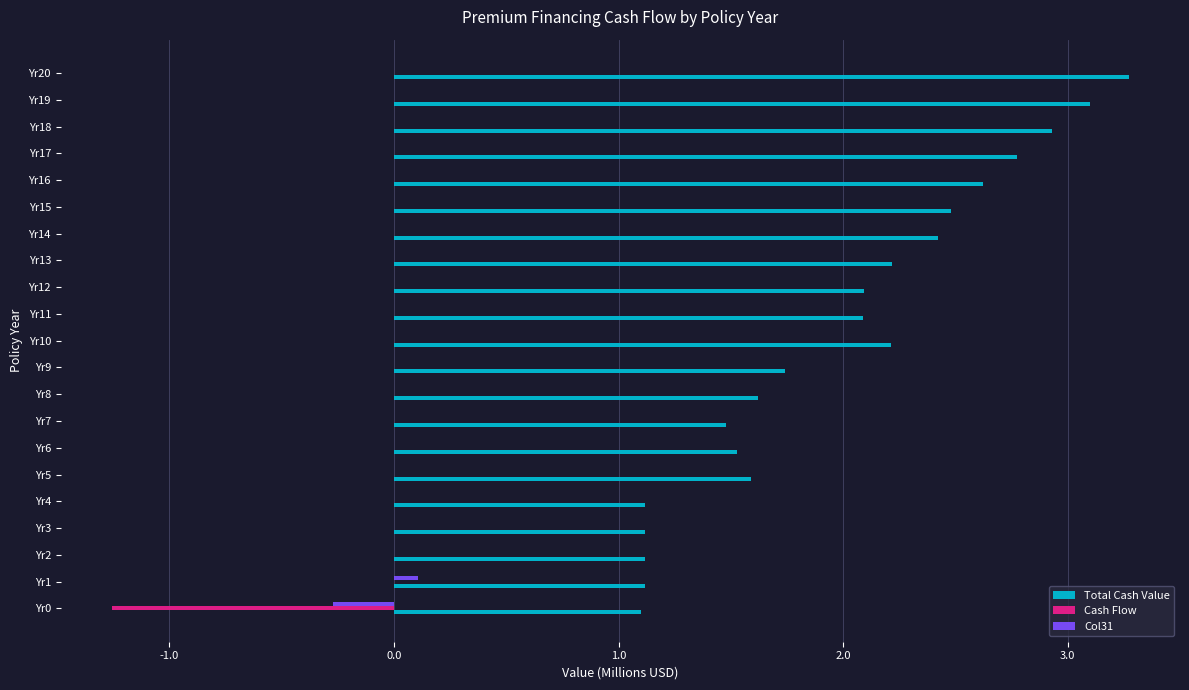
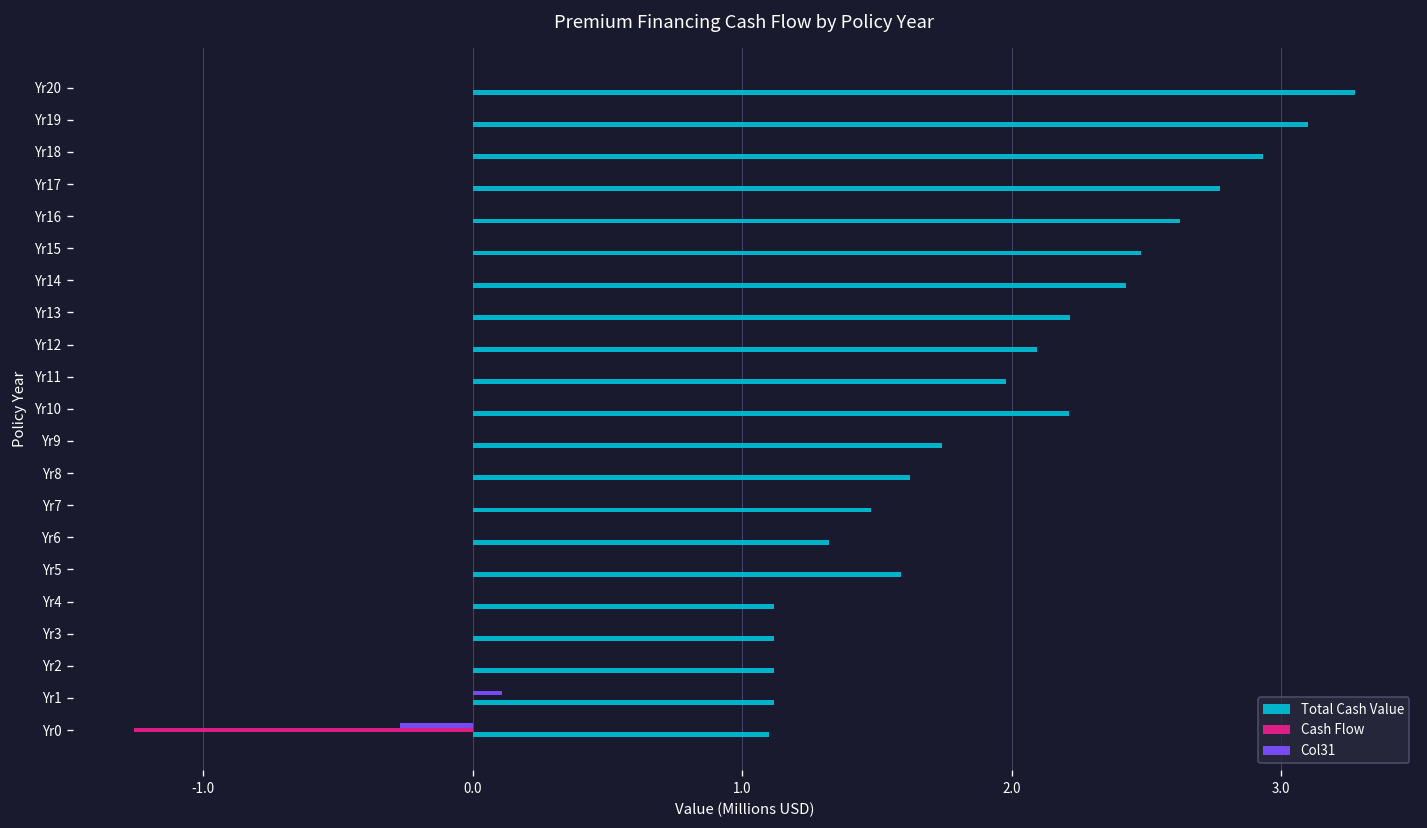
Total Cash Value, Yr11: 2.09 -> 1.98
Total Cash Value, Yr6: 1.53 -> 1.32
